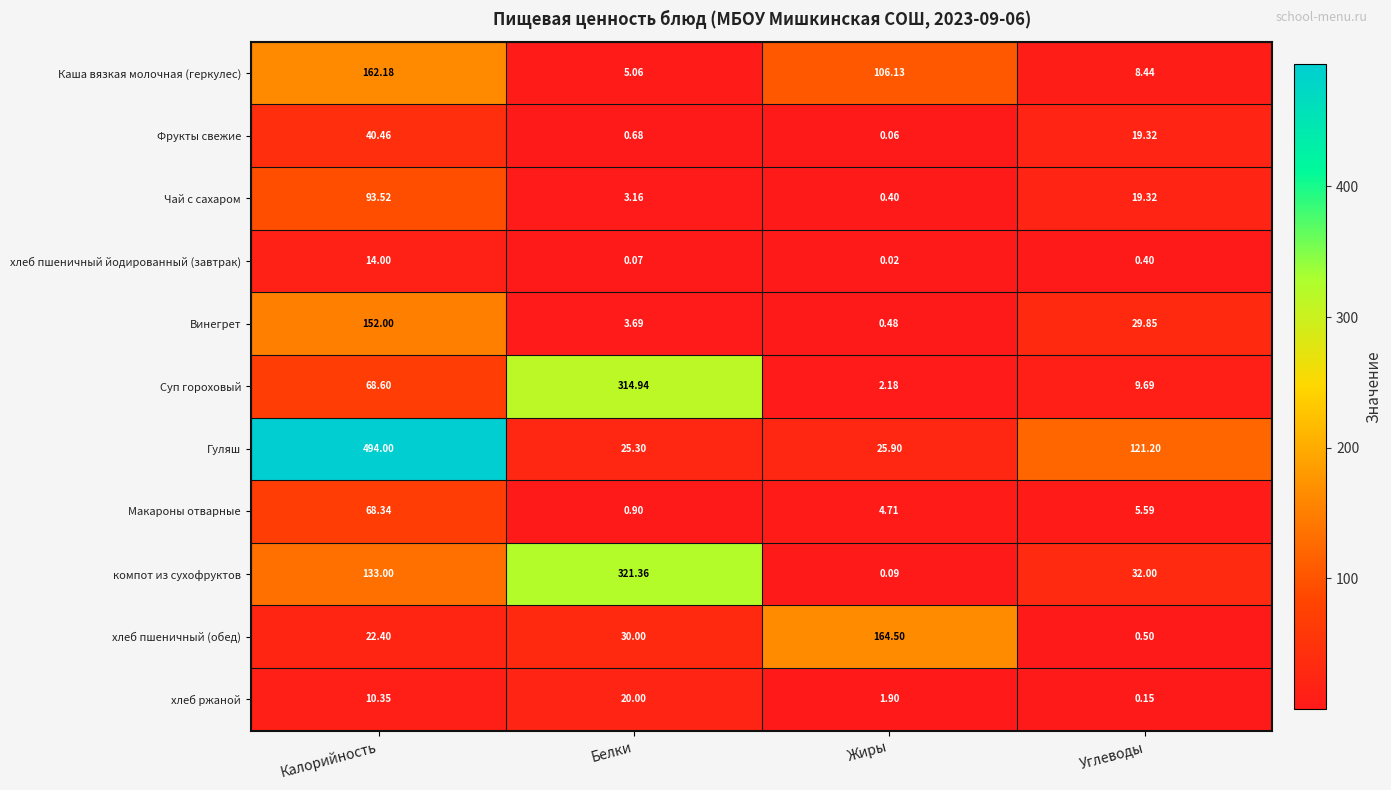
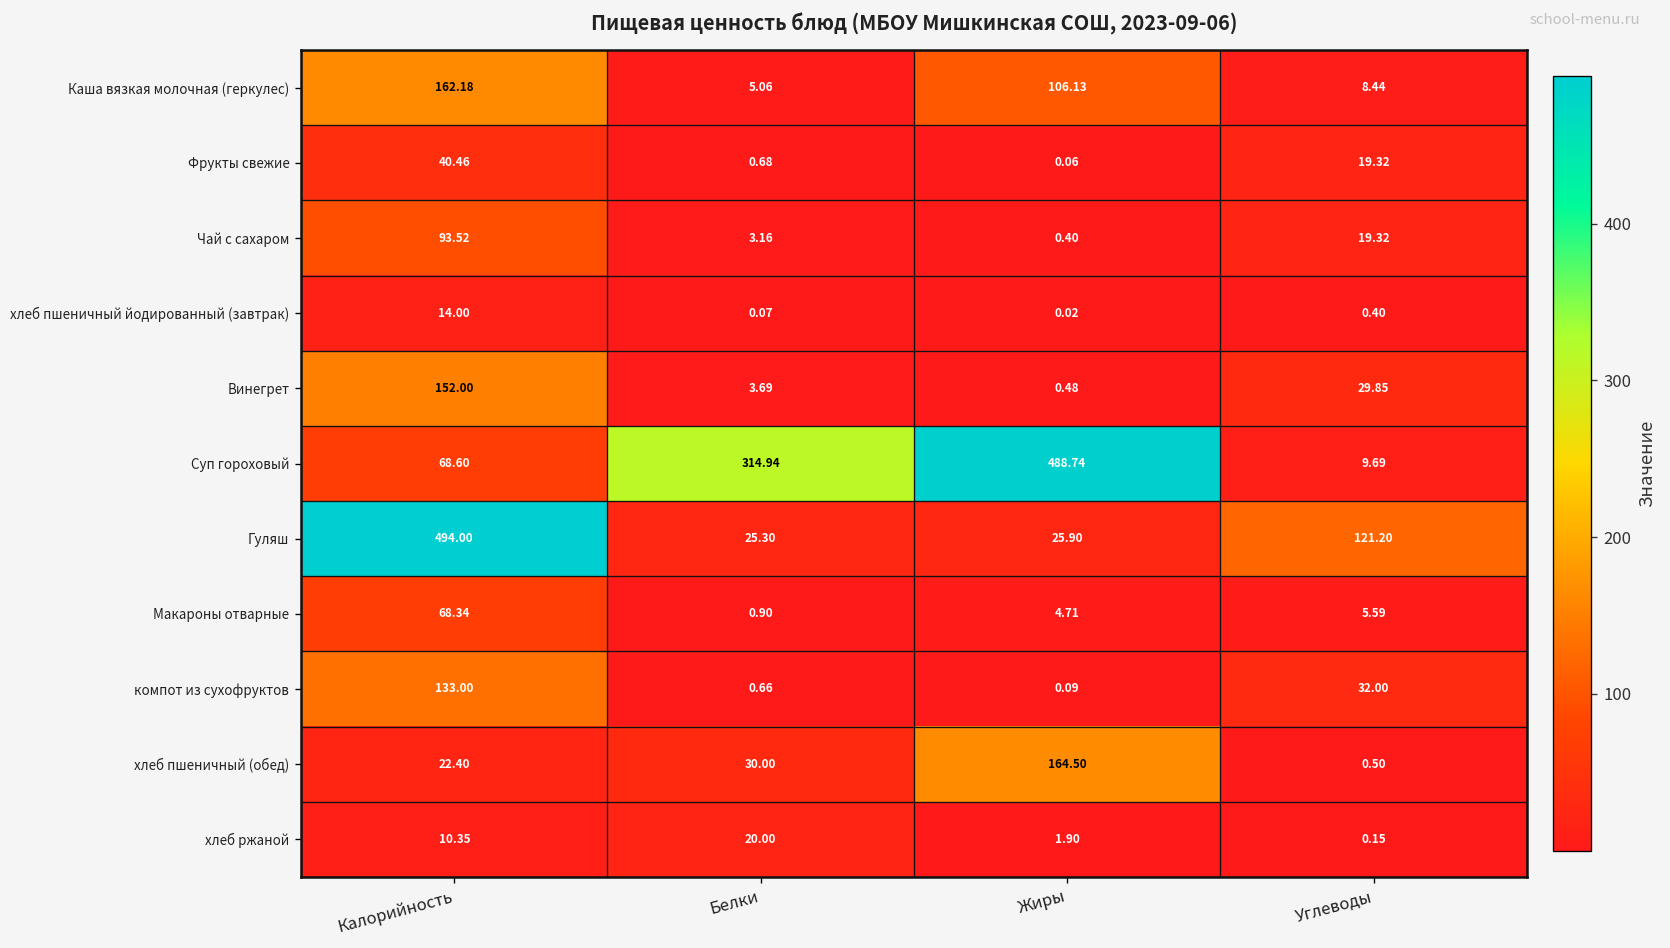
Суп гороховый, Жиры: 2.18 -> 488.74
компот из сухофруктов, Белки: 321.36 -> 0.66
